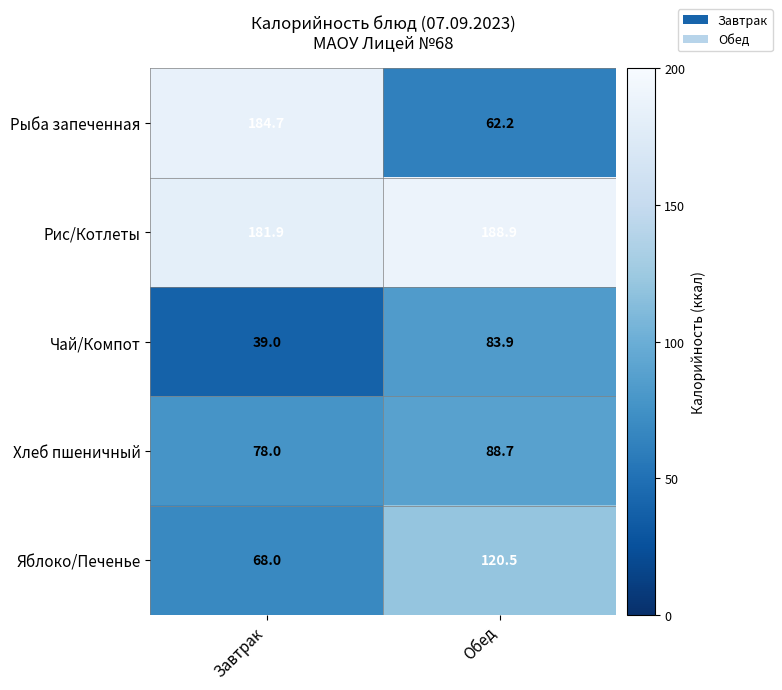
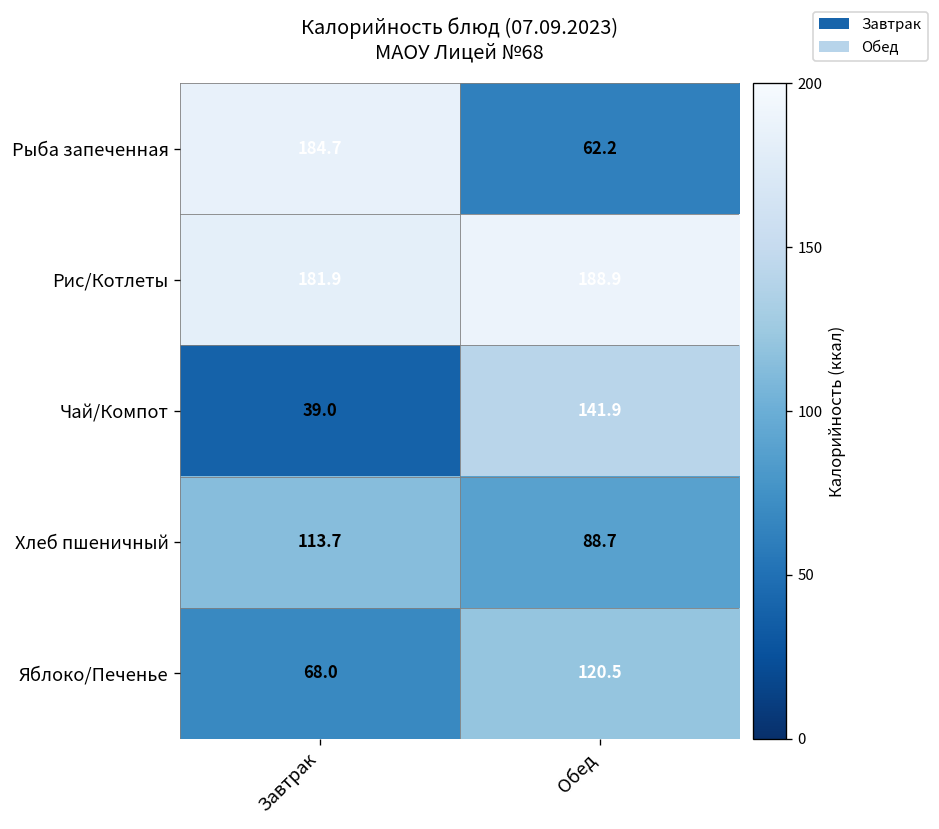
Чай/Компот, Обед: 83.9 -> 141.9
Хлеб пшеничный, Завтрак: 78.0 -> 113.7
